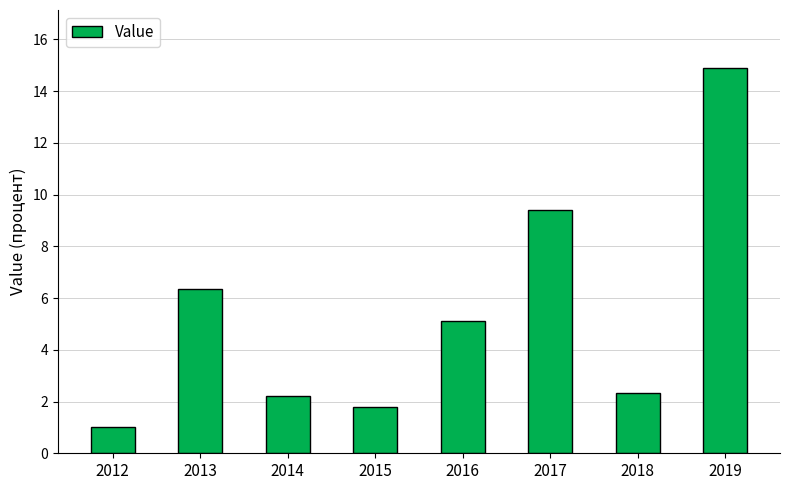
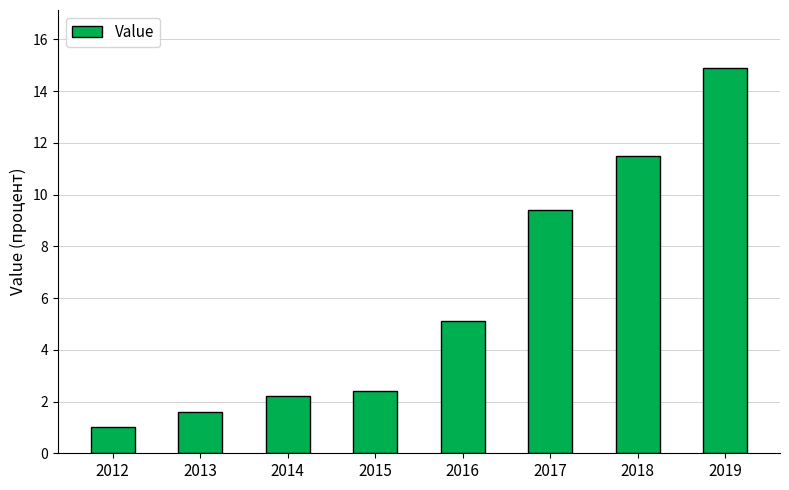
2013: 6.4 -> 1.6
2015: 1.8 -> 2.4
2018: 2.3 -> 11.5
